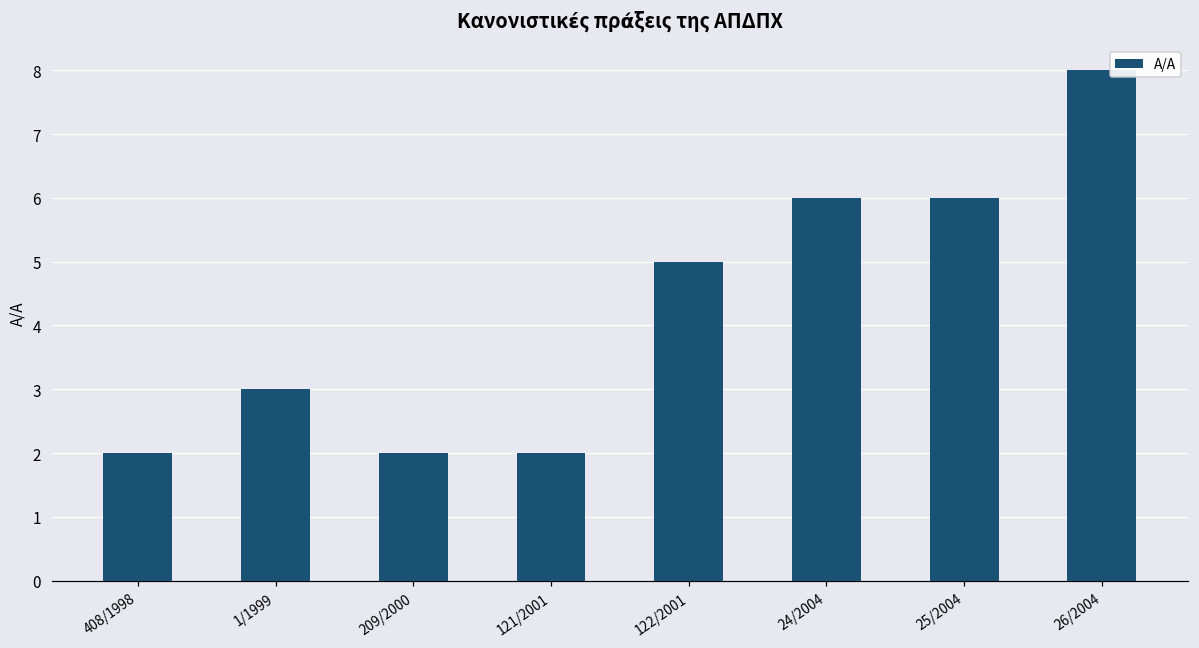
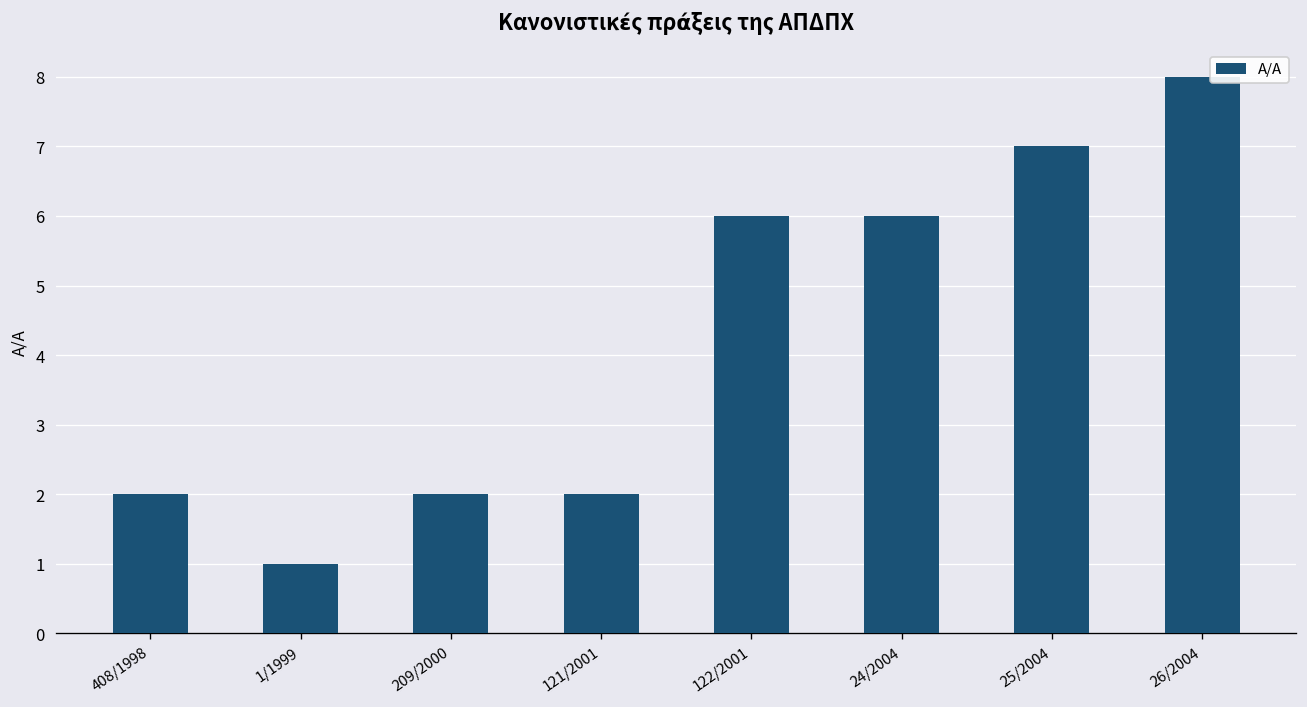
1/1999: 3 -> 1
122/2001: 5 -> 6
25/2004: 6 -> 7
